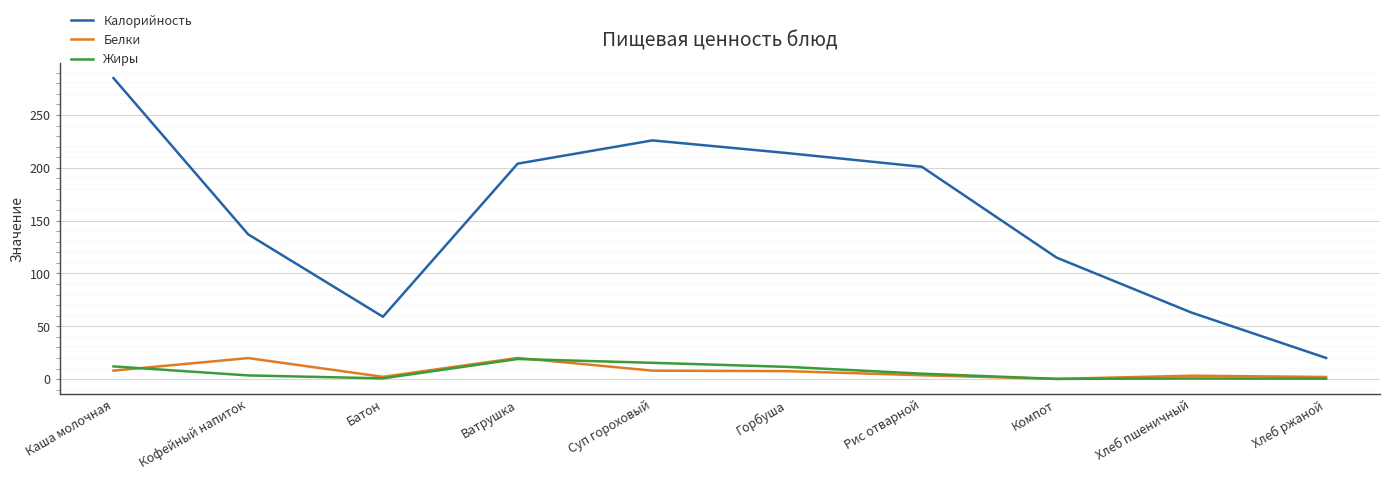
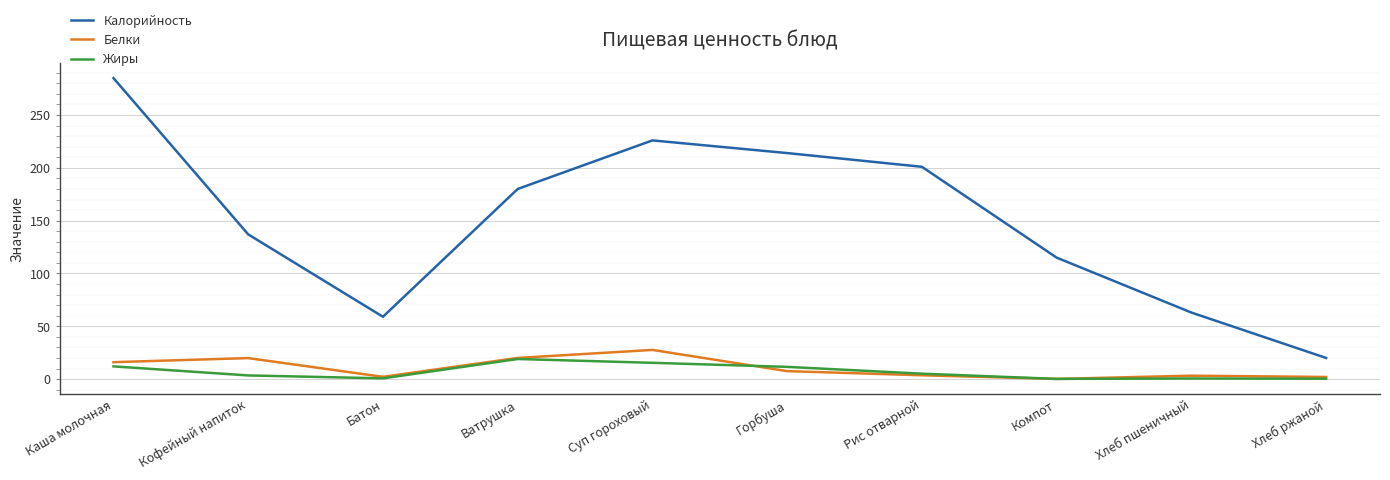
Белки, Каша молочная: 8 -> 16
Калорийность, Ватрушка: 204 -> 180
Белки, Суп гороховый: 8 -> 28
